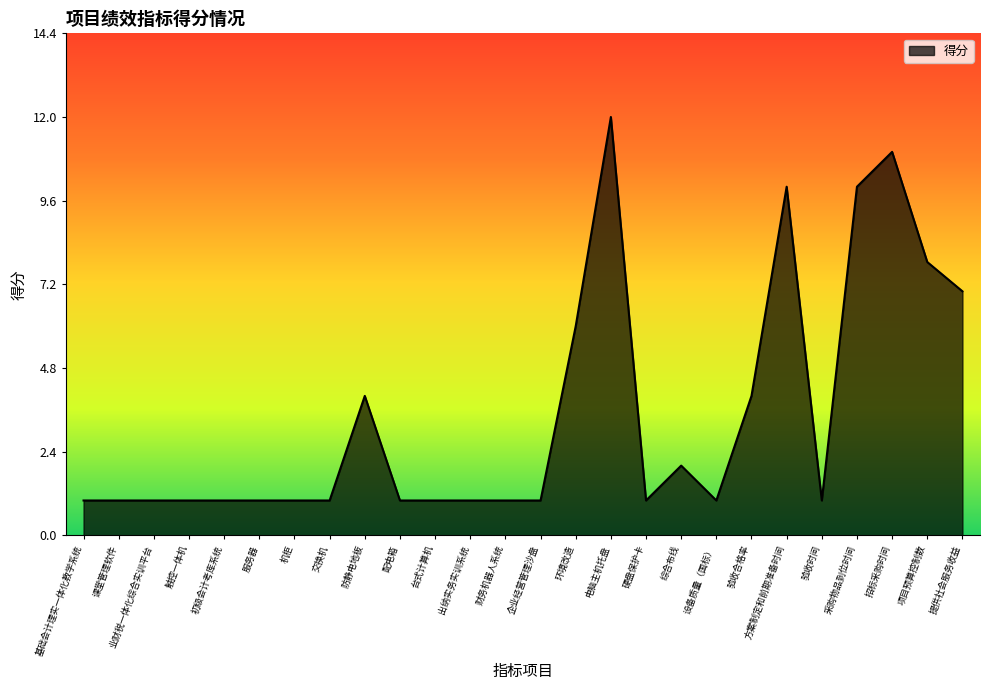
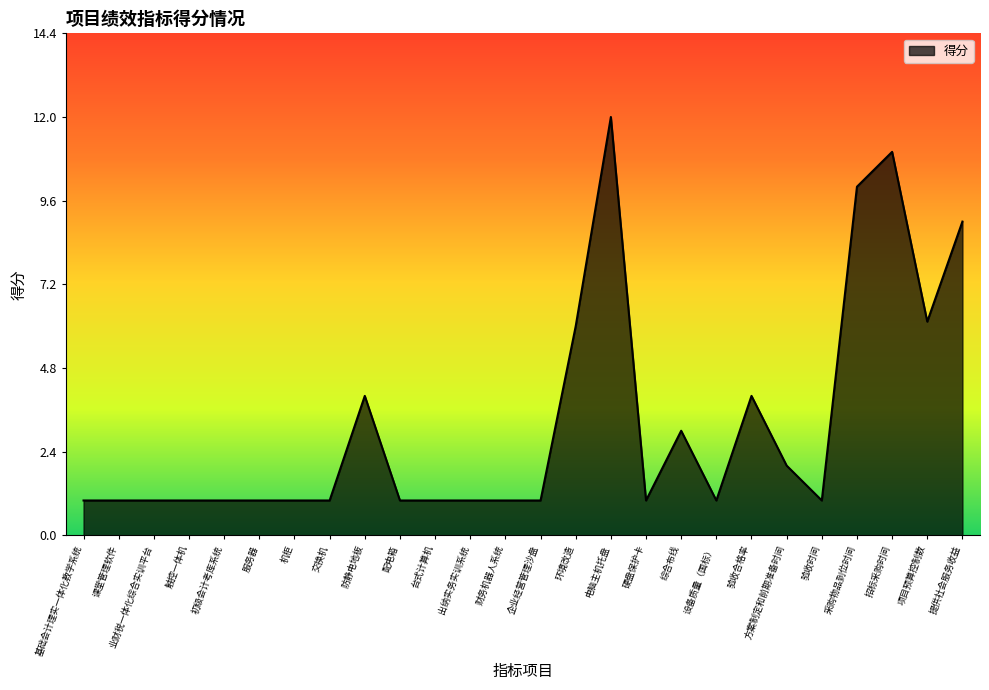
综合布线: 2 -> 3
方案制定和前期准备时间: 10 -> 2
项目预算控制数: 7.8 -> 6.1
提供社会服务收益: 7 -> 9
